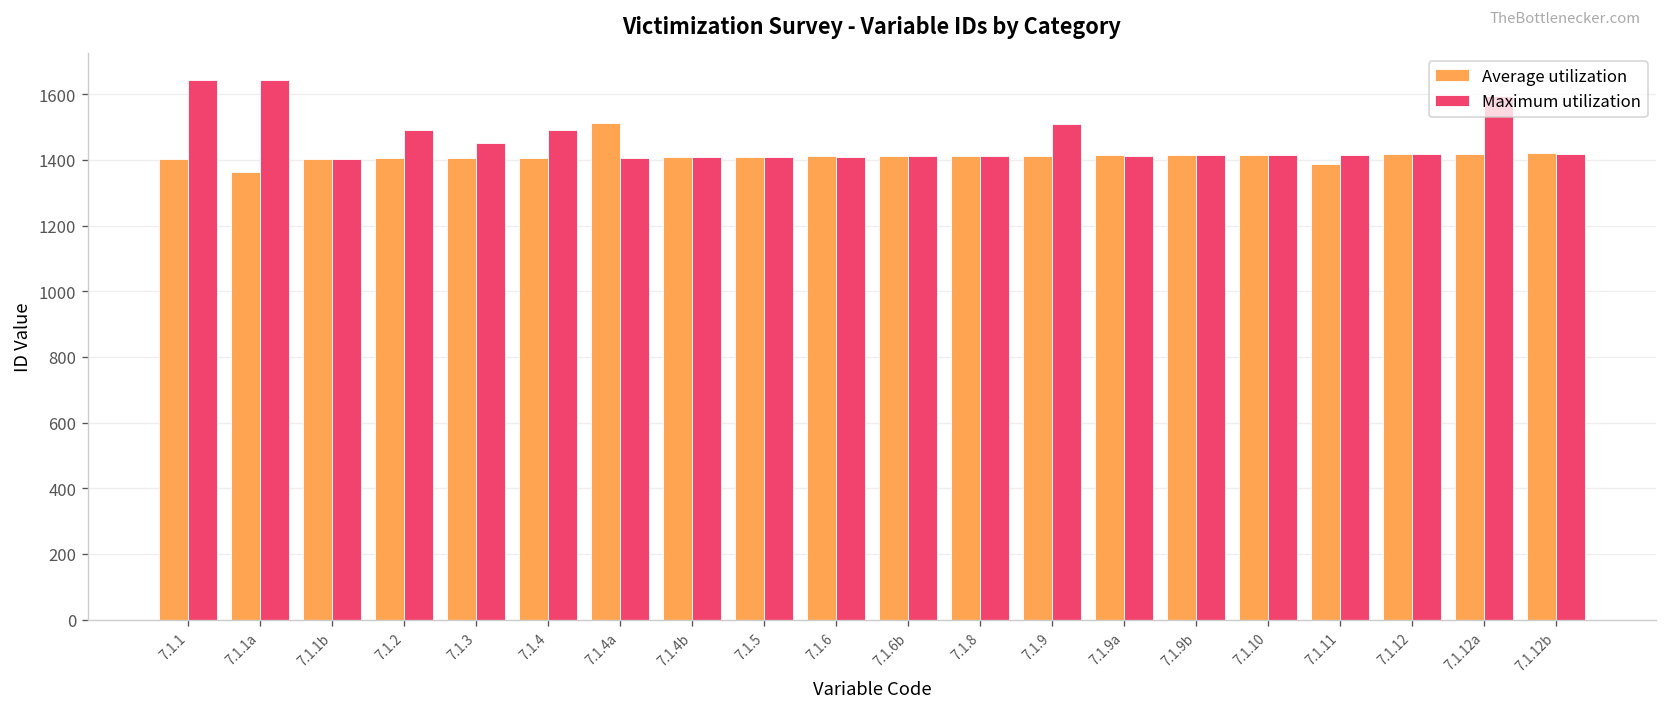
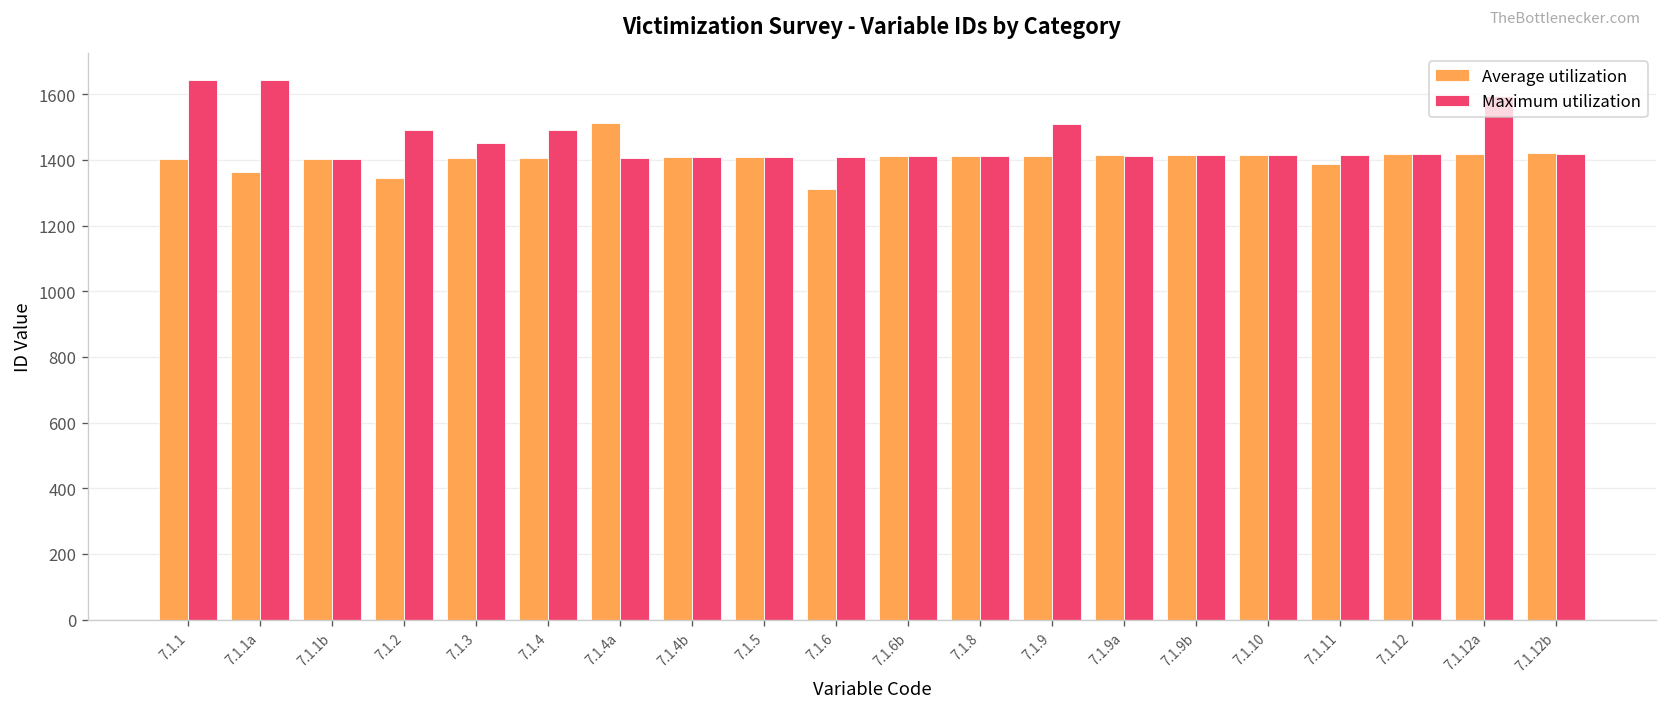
Average utilization, 7.1.2: 1410 -> 1350
Average utilization, 7.1.6: 1410 -> 1310
